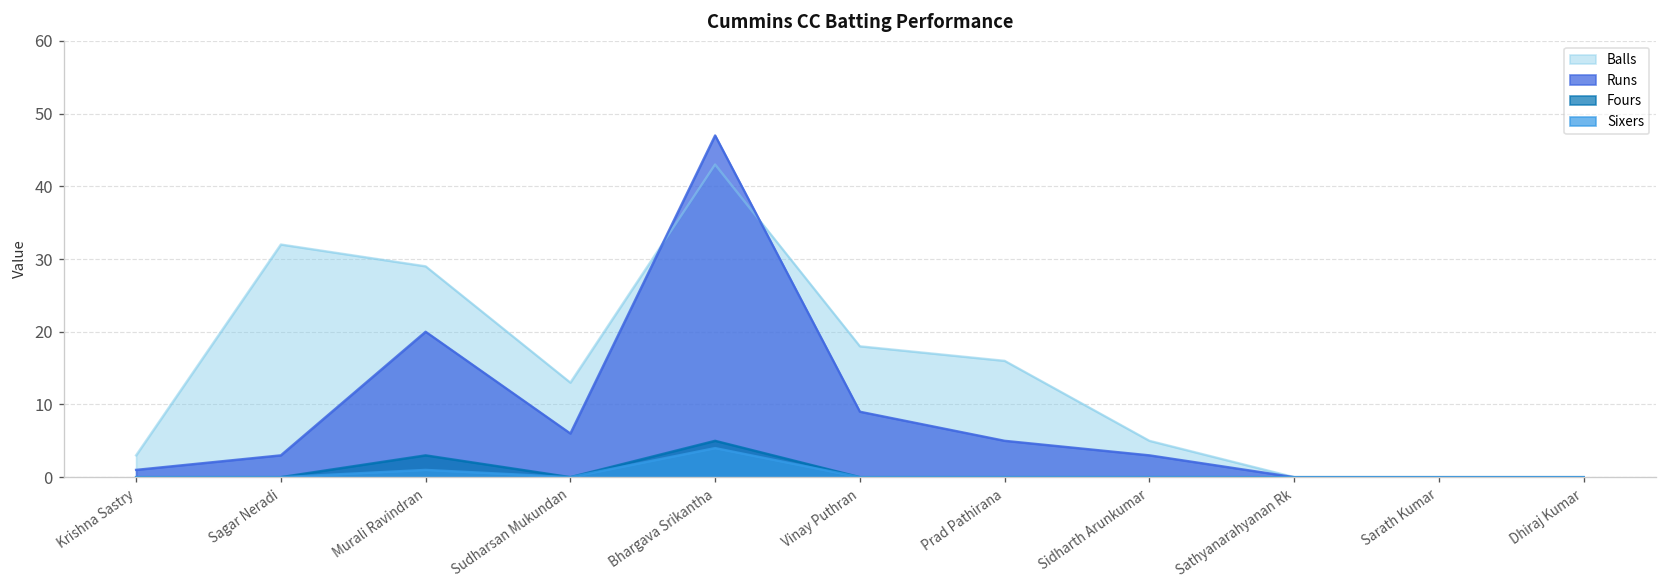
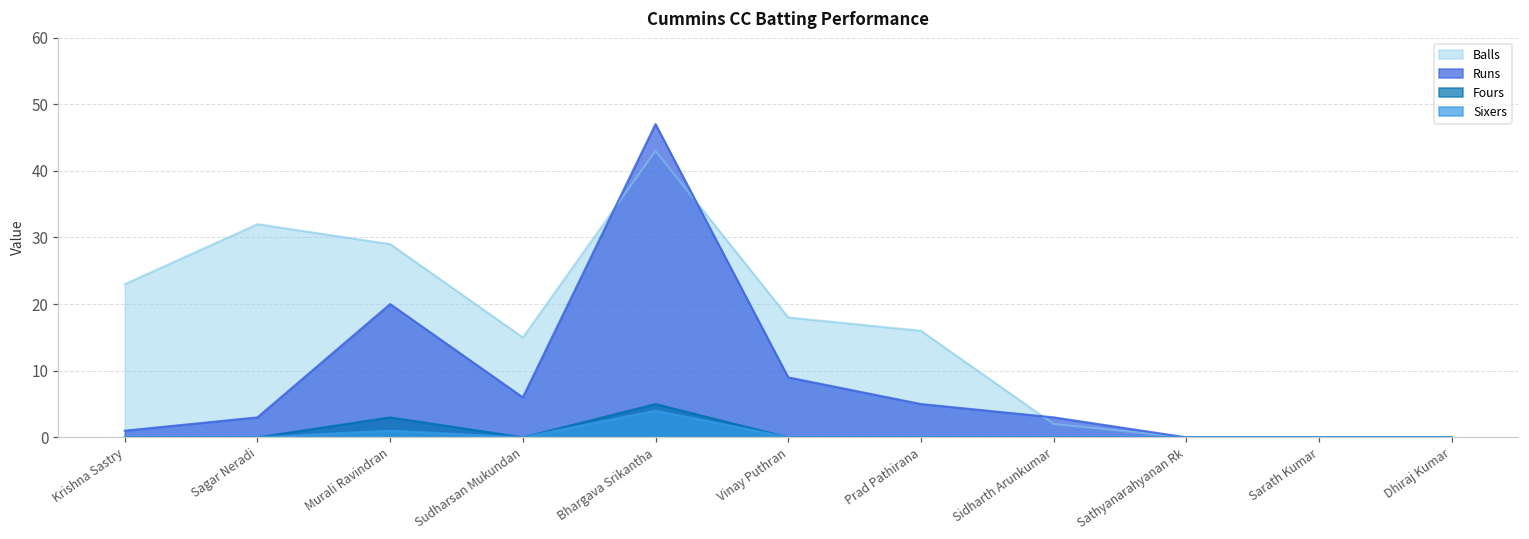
Balls, Krishna Sastry: 3 -> 23
Balls, Sudharsan Mukundan: 13 -> 15
Balls, Sidharth Arunkumar: 5 -> 2
